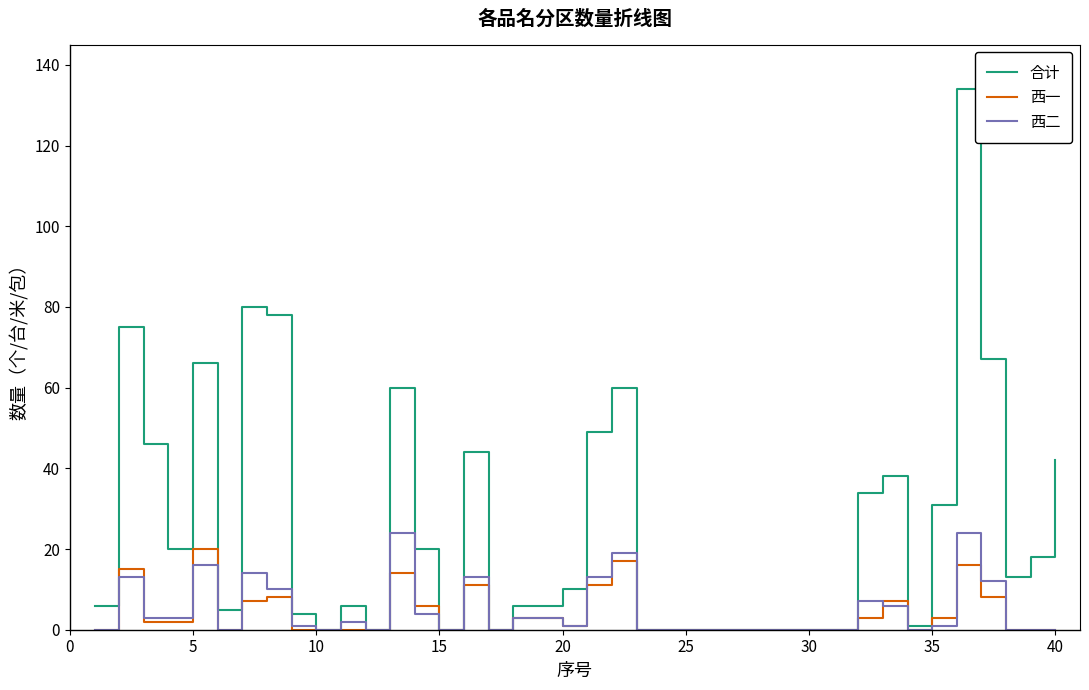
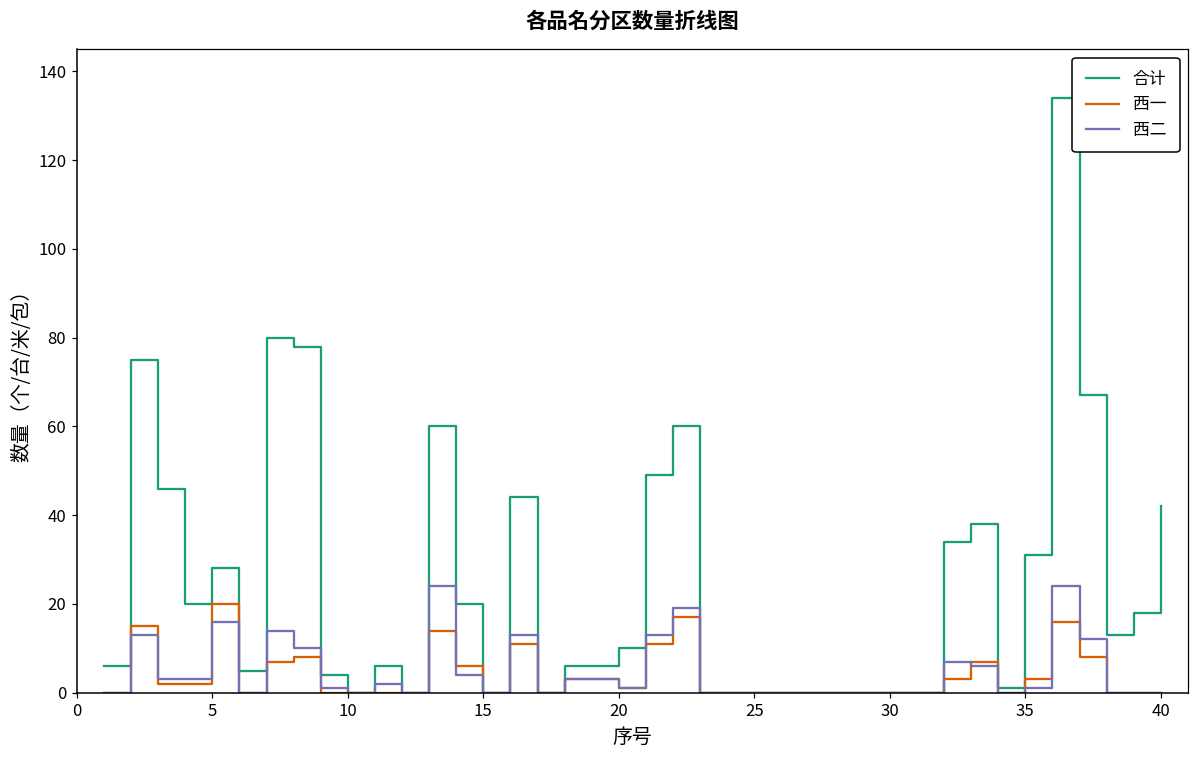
合计, 5: 66 -> 28
